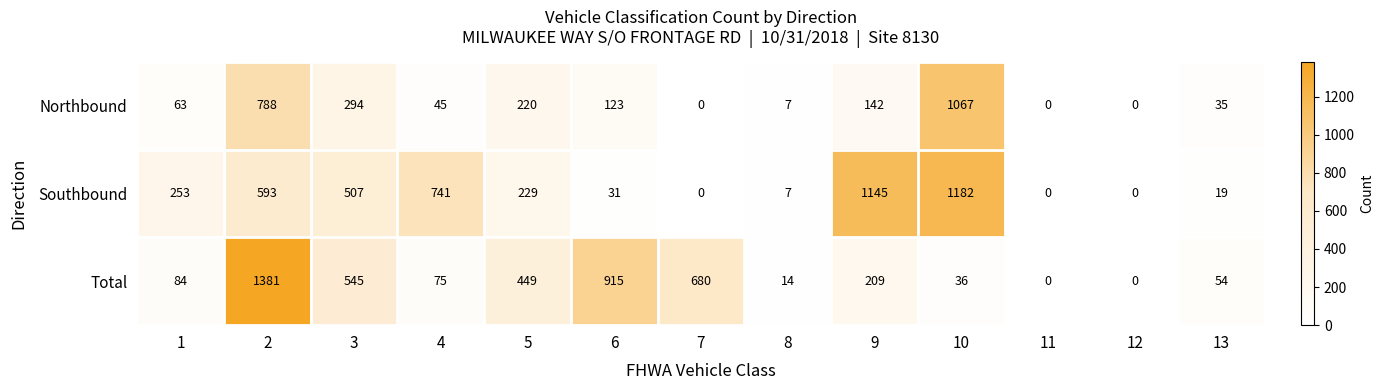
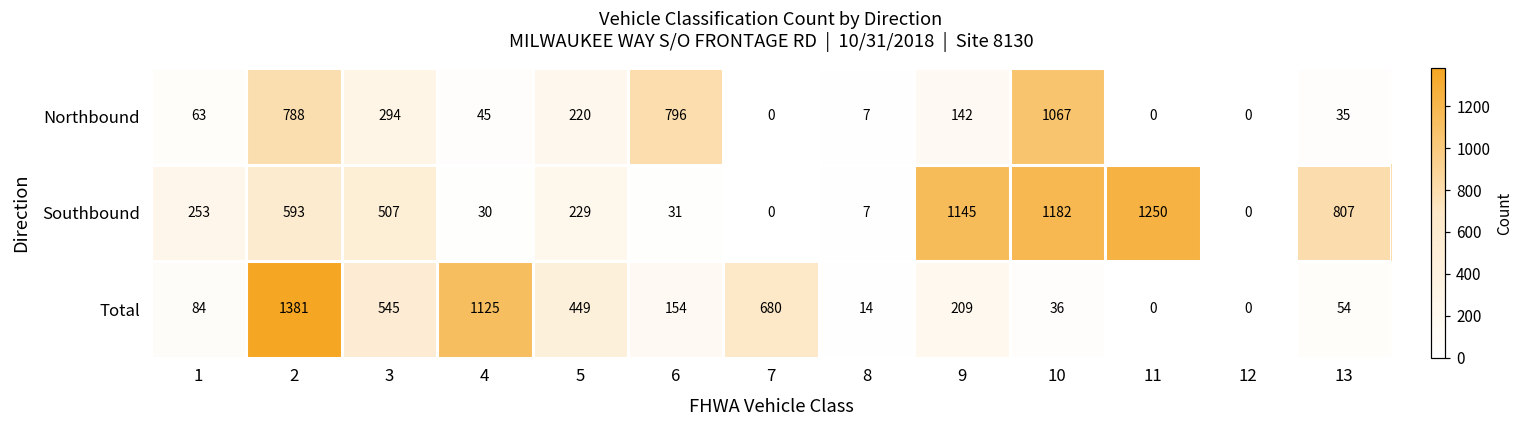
Northbound, 6: 123 -> 796
Southbound, 4: 741 -> 30
Southbound, 11: 0 -> 1250
Southbound, 13: 19 -> 807
Total, 4: 75 -> 1125
Total, 6: 915 -> 154
